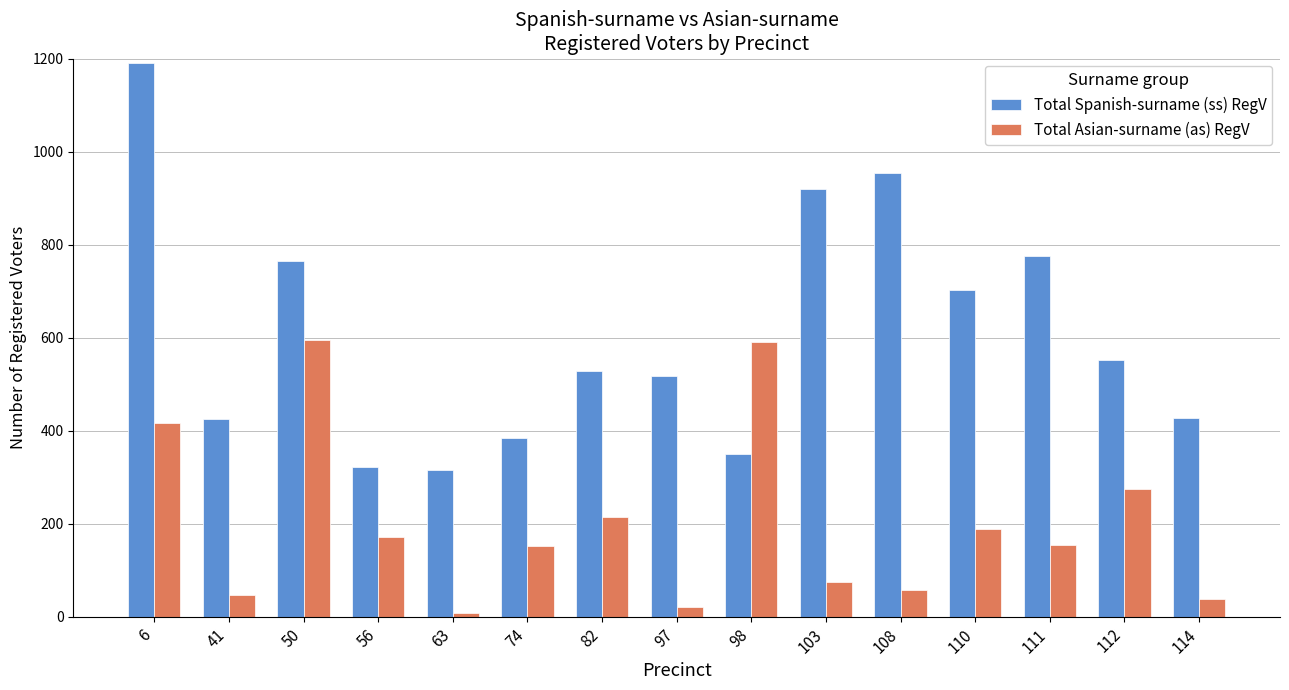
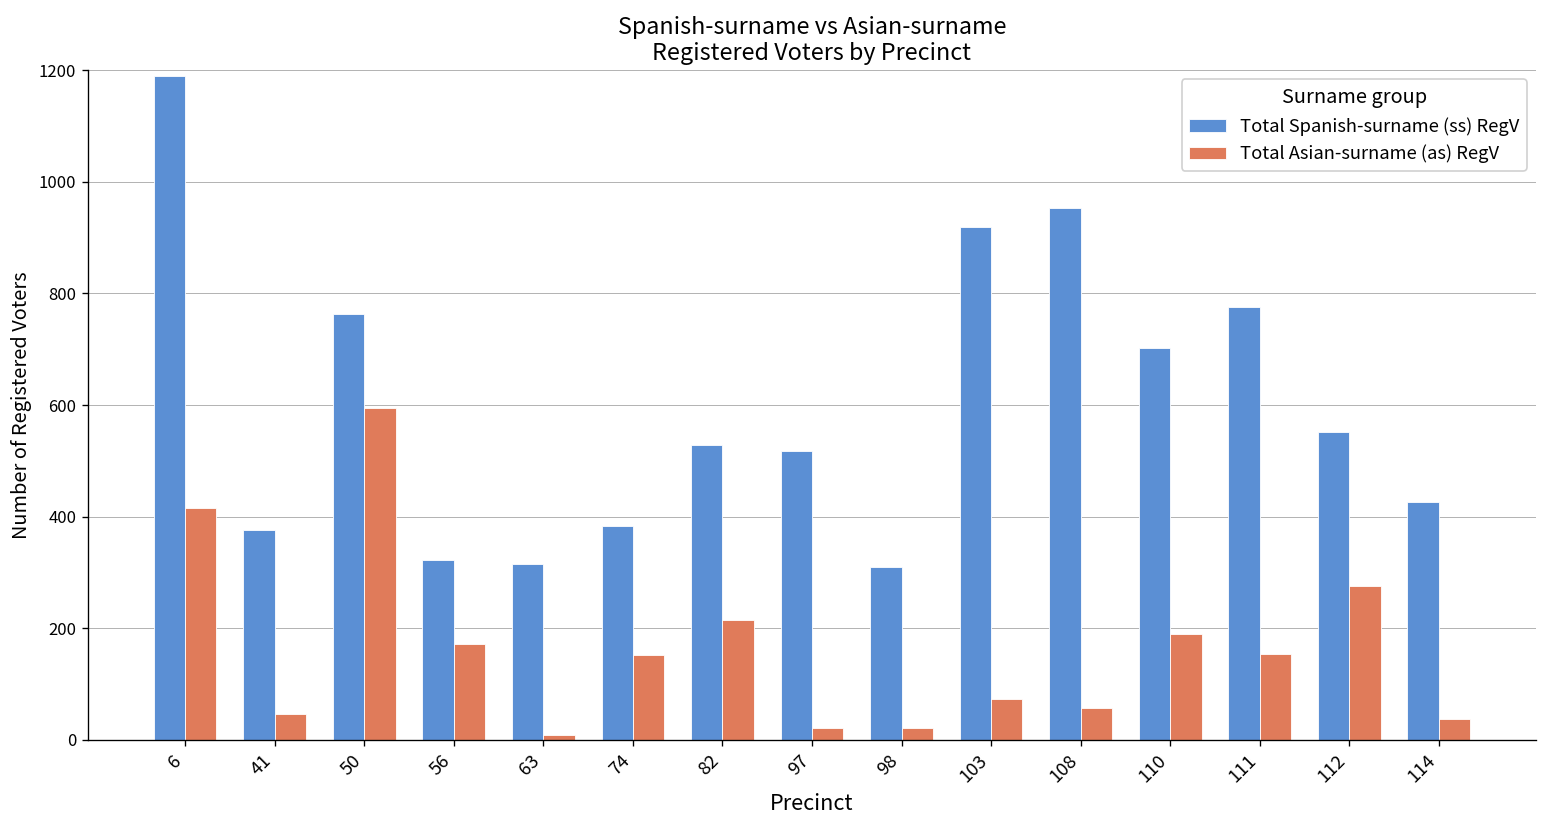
Total Spanish-surname (ss) RegV, 41: 420 -> 380
Total Spanish-surname (ss) RegV, 98: 350 -> 310
Total Asian-surname (as) RegV, 98: 590 -> 20
